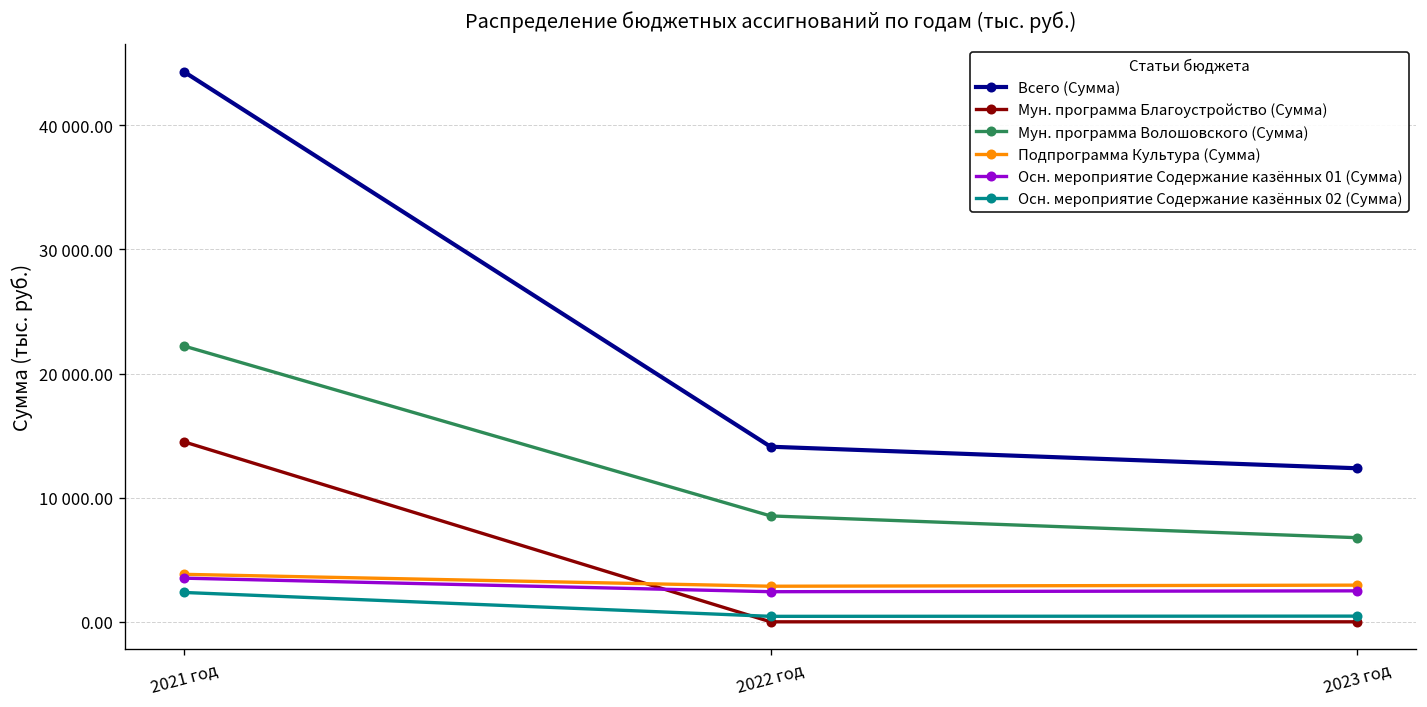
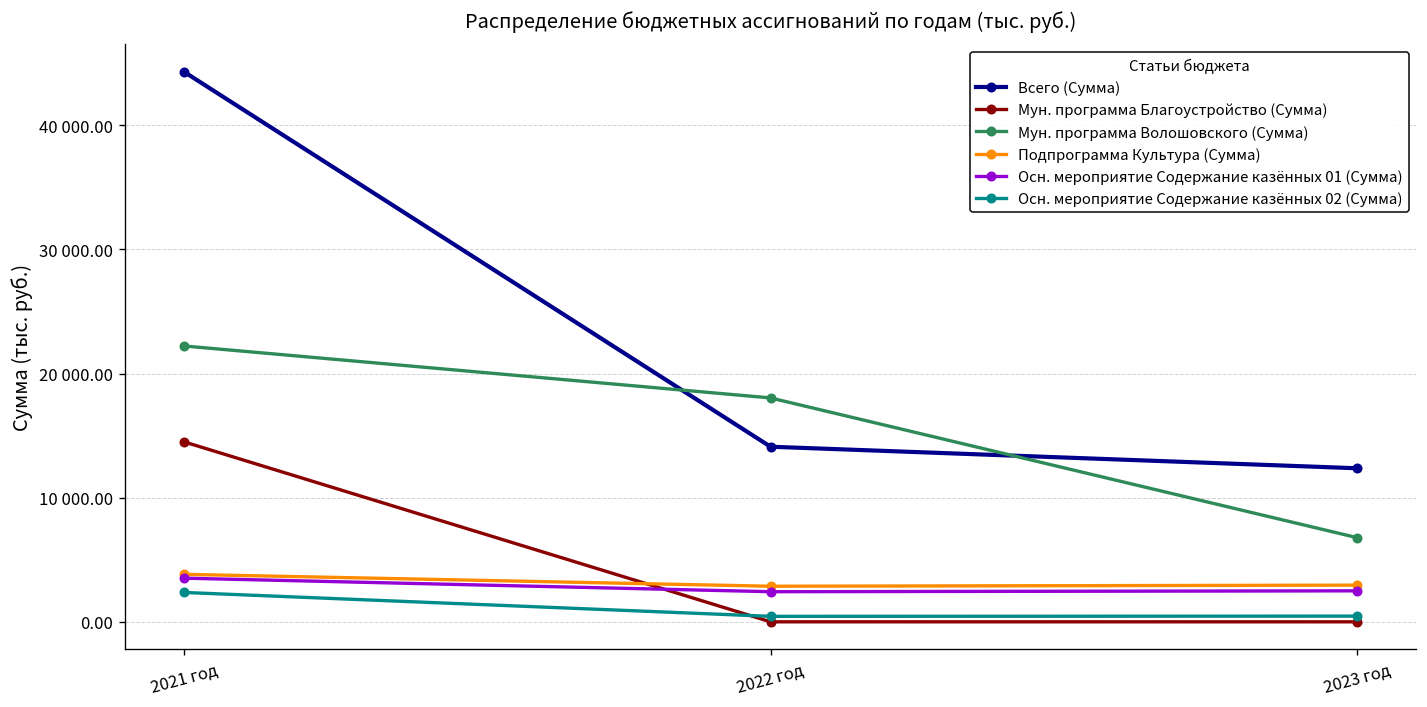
Мун. программа Волошовского (Сумма), 2022 год: 8500 -> 18000
